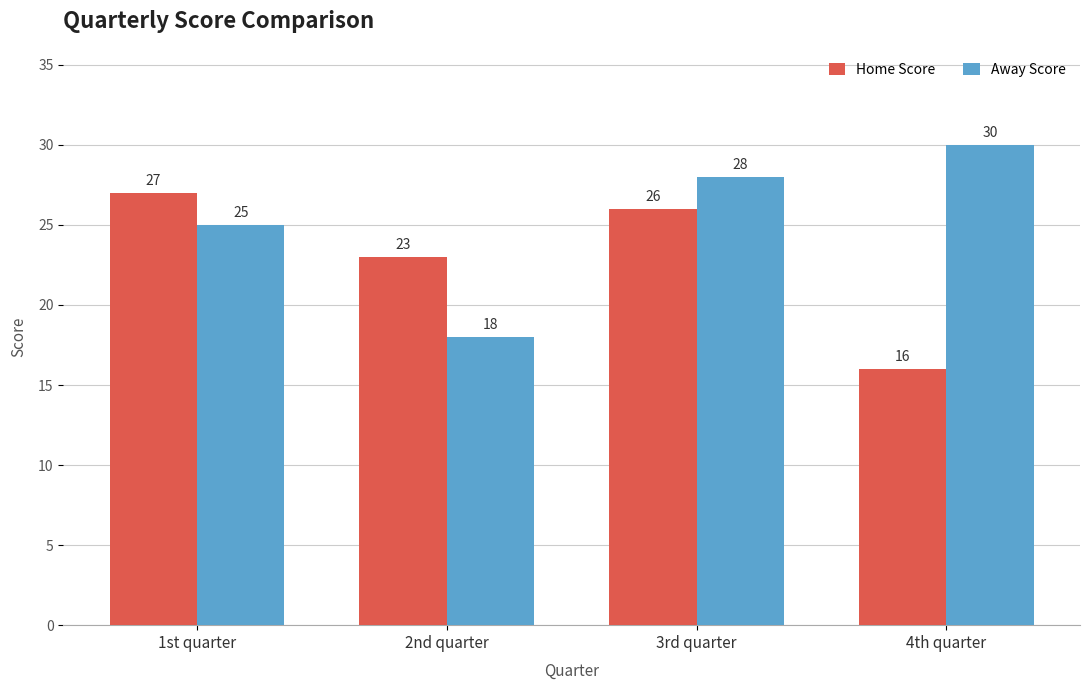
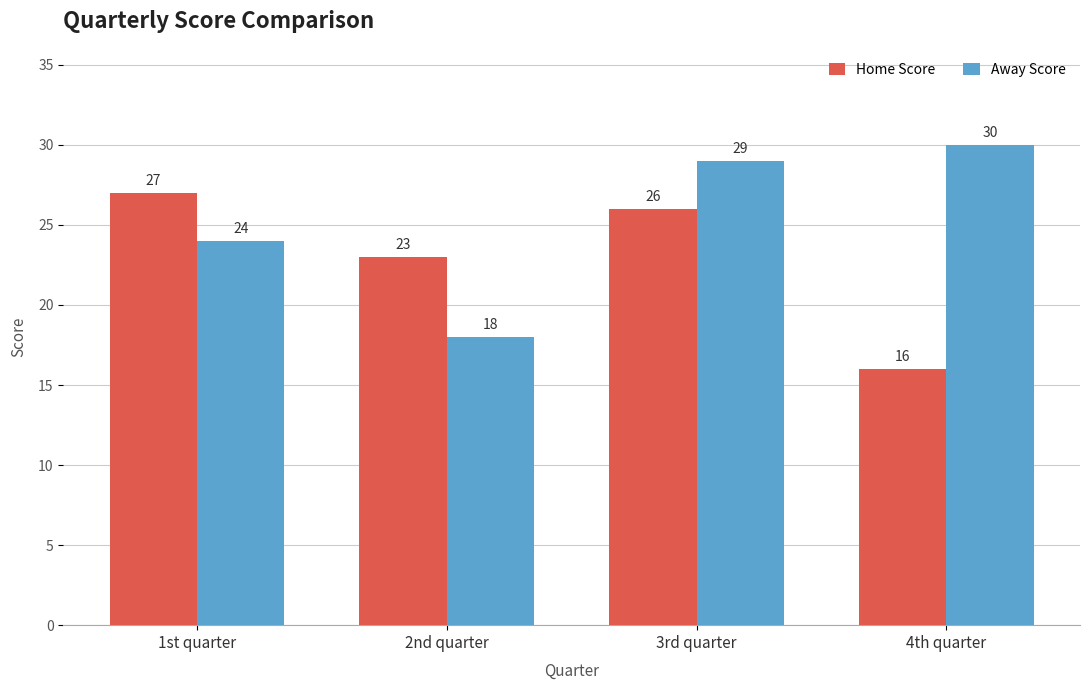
Away Score, 1st quarter: 25 -> 24
Away Score, 3rd quarter: 28 -> 29
